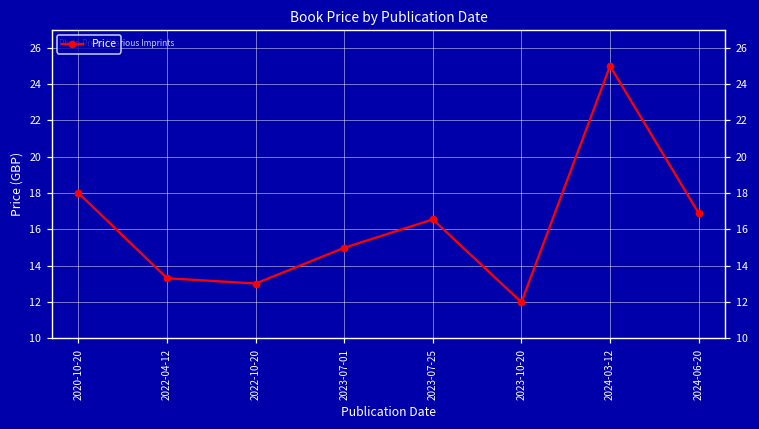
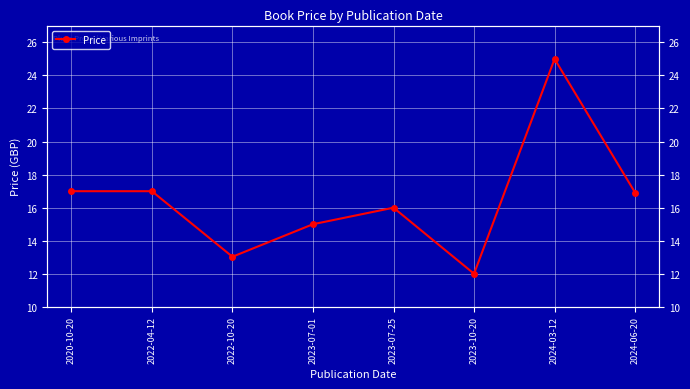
2020-10-20: 18.0 -> 17.0
2022-04-12: 13.3 -> 17.0
2023-07-25: 16.6 -> 16.0
